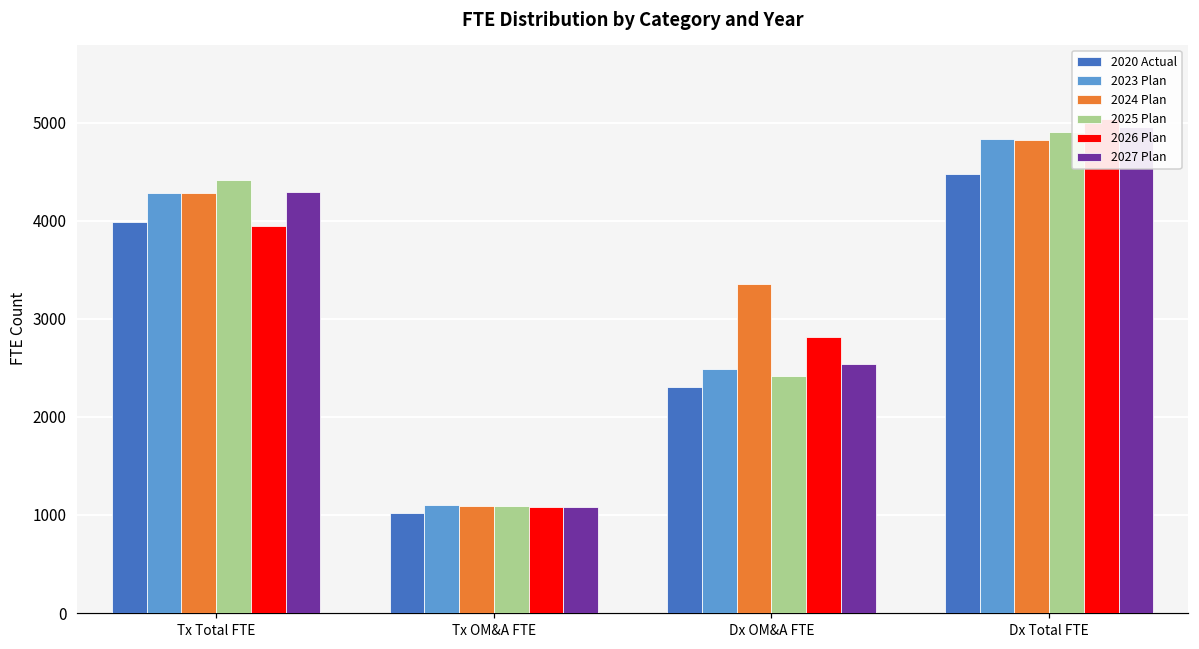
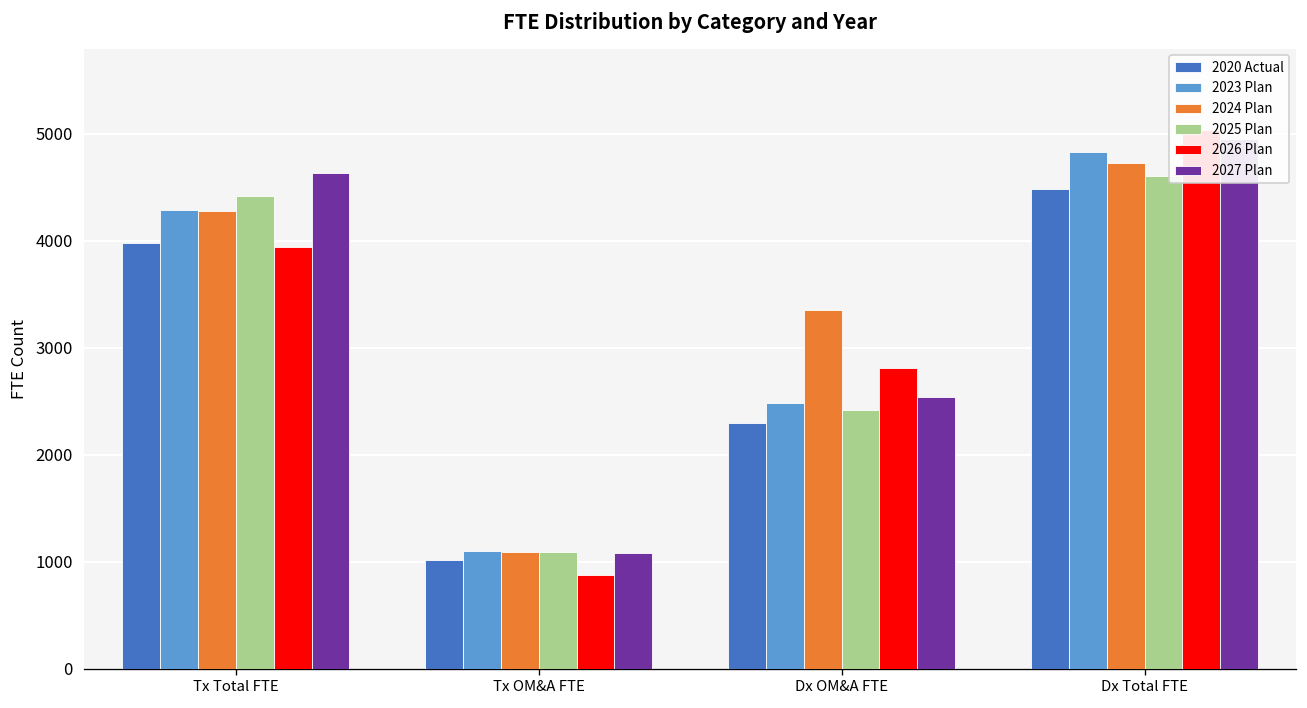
2027 Plan, Tx Total FTE: 4300 -> 4600
2026 Plan, Tx OM&A FTE: 1100 -> 900
2024 Plan, Dx Total FTE: 4800 -> 4700
2025 Plan, Dx Total FTE: 4900 -> 4600
